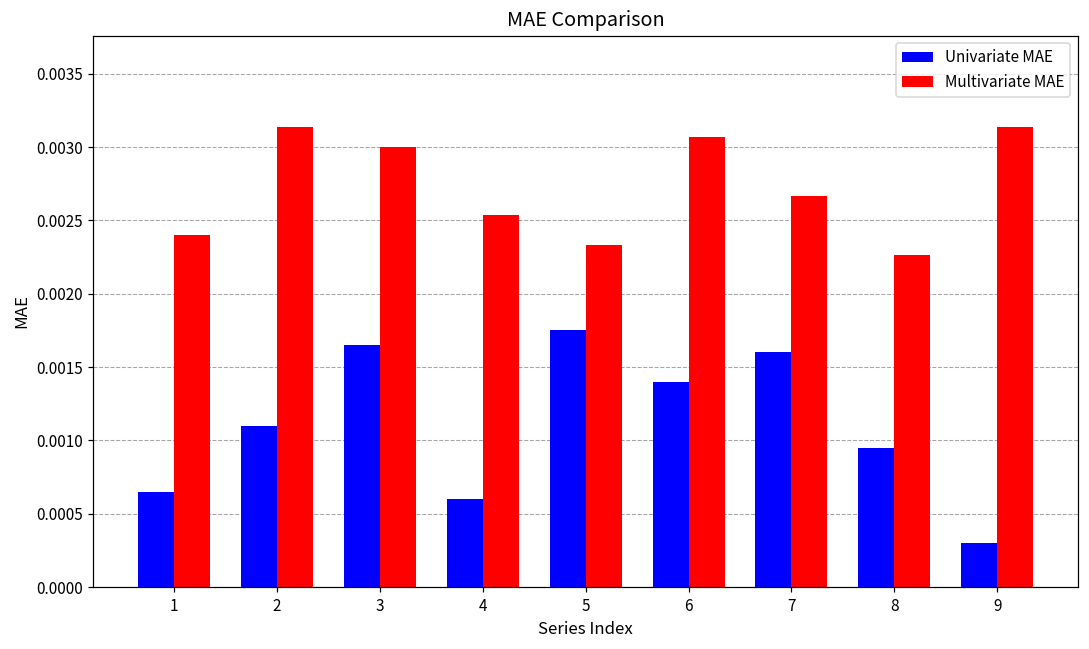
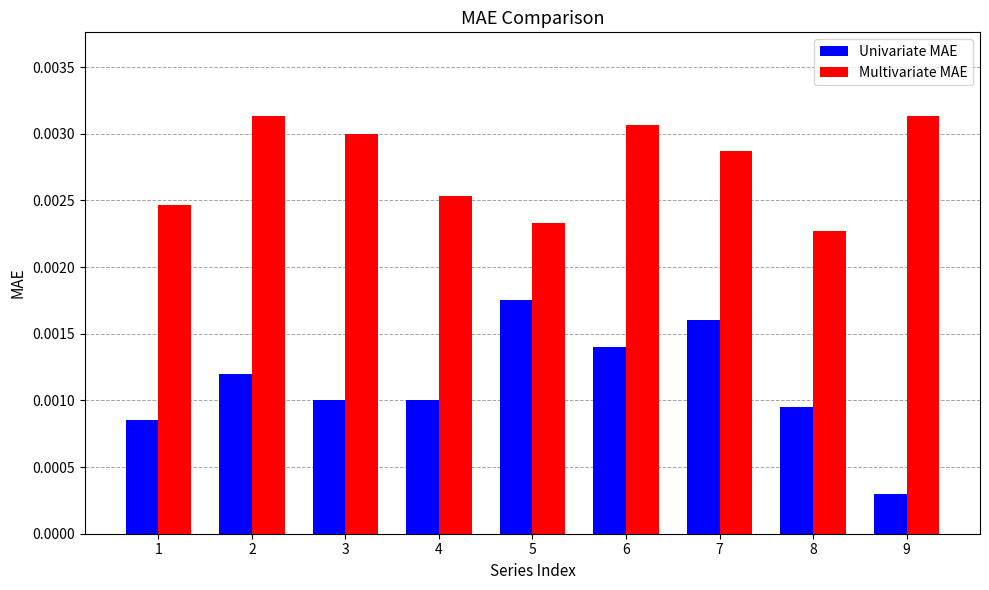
Univariate MAE, 1: 0.00065 -> 0.00085
Multivariate MAE, 1: 0.00240 -> 0.00247
Univariate MAE, 2: 0.00110 -> 0.00120
Univariate MAE, 3: 0.00165 -> 0.00100
Univariate MAE, 4: 0.00060 -> 0.00100
Multivariate MAE, 7: 0.00267 -> 0.00287
